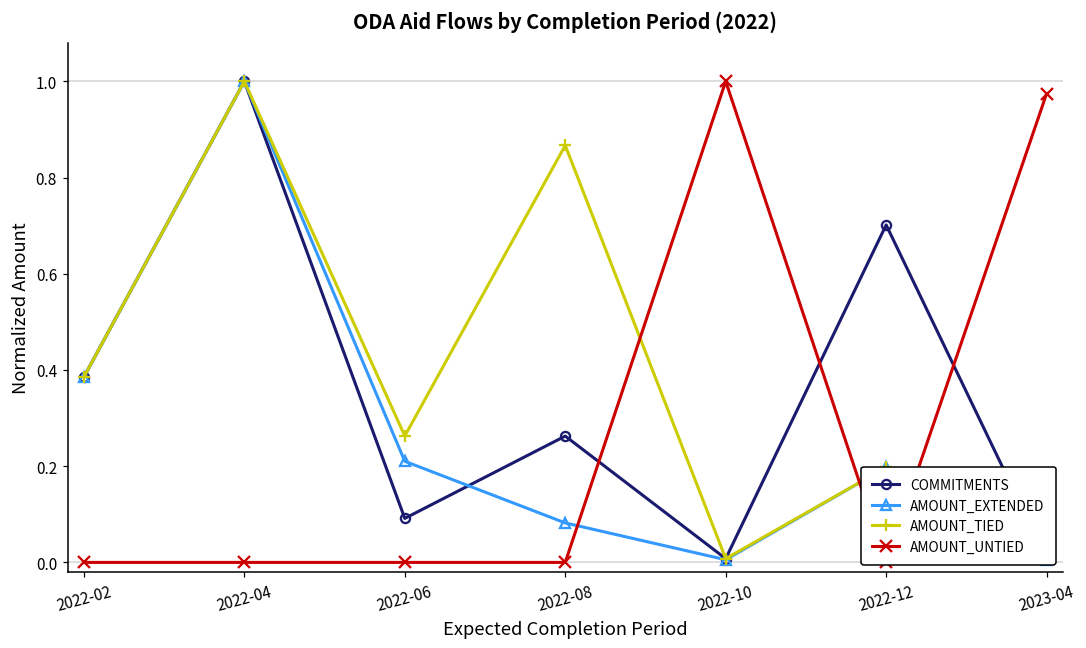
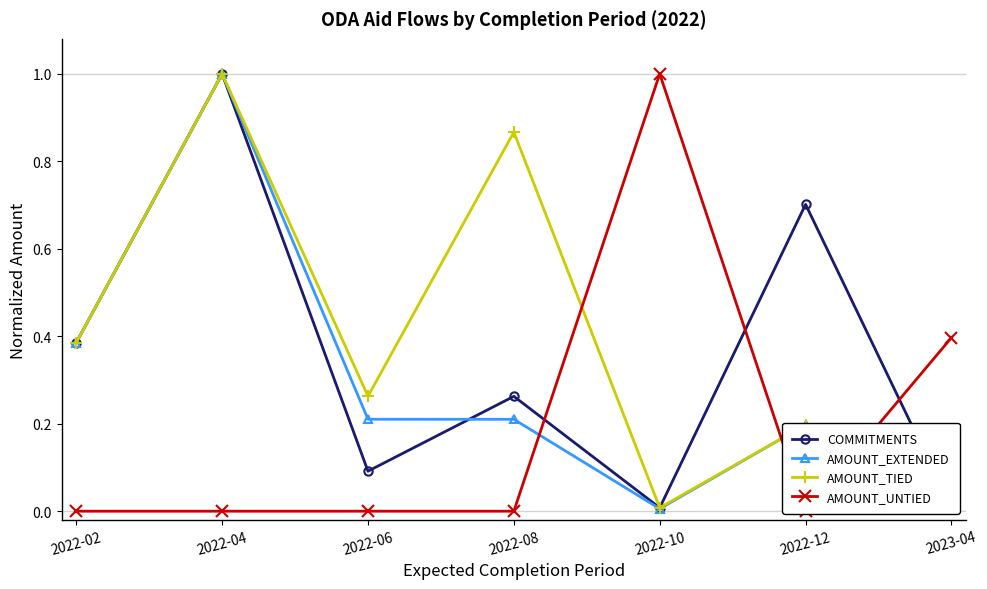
AMOUNT_EXTENDED, 2022-08: 0.08 -> 0.21
AMOUNT_UNTIED, 2023-04: 0.97 -> 0.40
